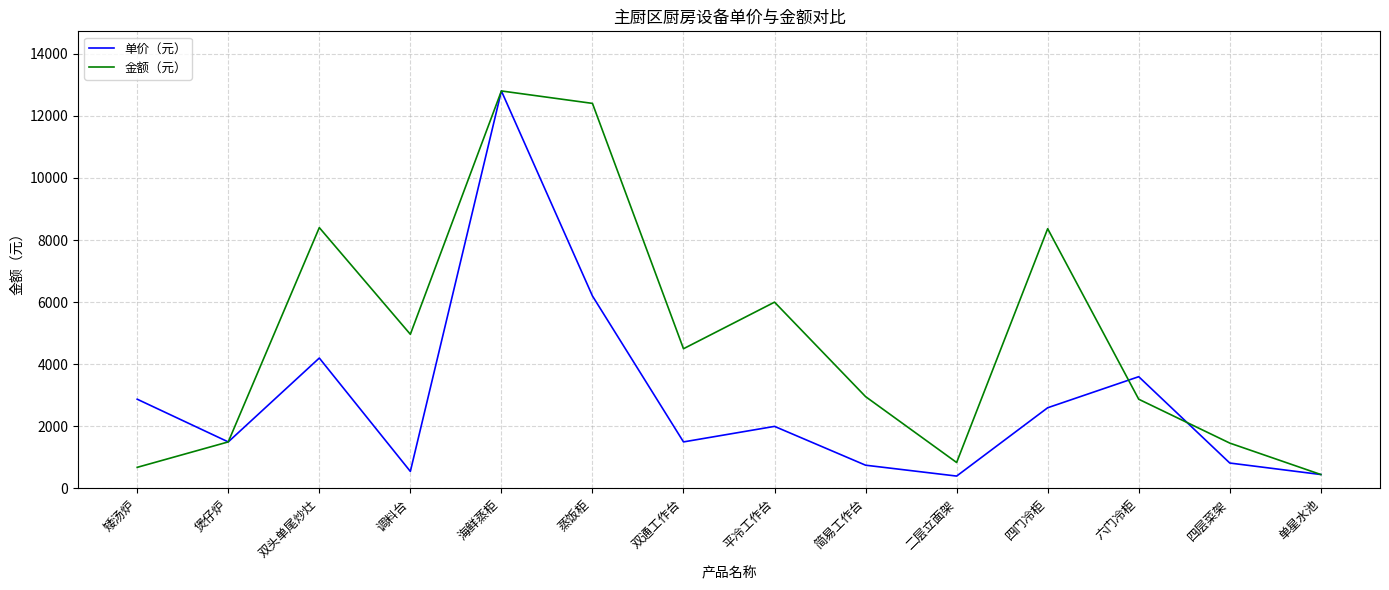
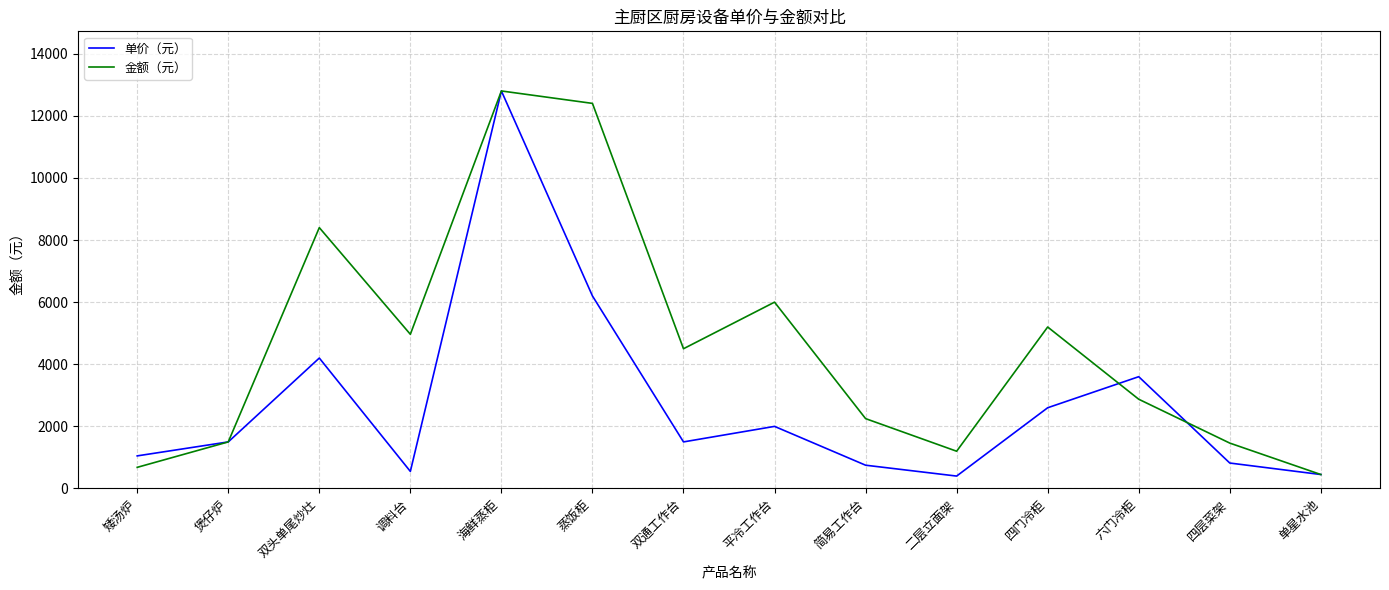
单价（元）, 矮汤炉: 2900 -> 1100
金额（元）, 简易工作台: 3000 -> 2300
金额（元）, 二层立面架: 800 -> 1200
金额（元）, 四门冷柜: 8400 -> 5200
